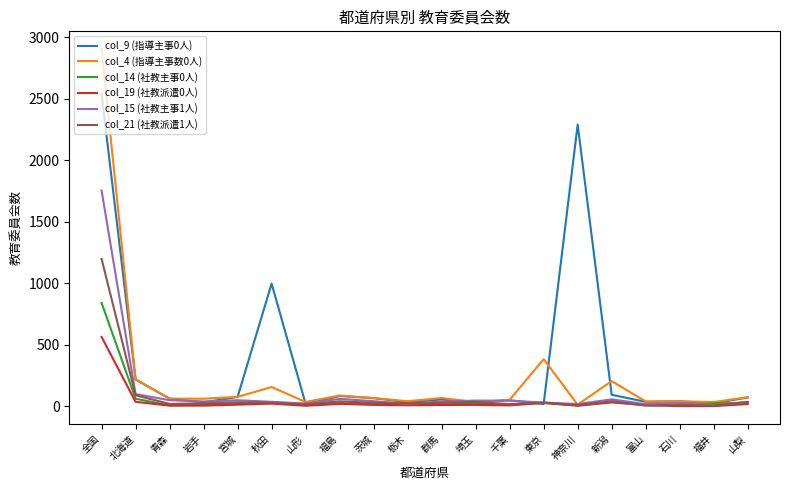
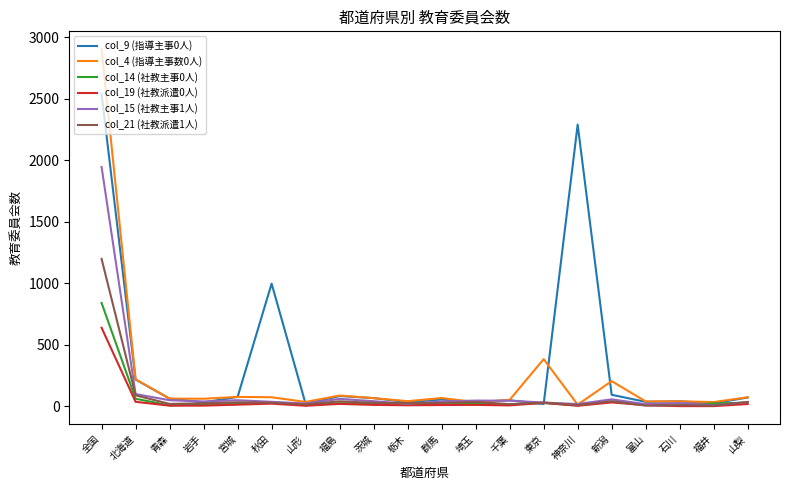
col_19 (社教派遣0人), 全国: 560 -> 640
col_15 (社教主事1人), 全国: 1750 -> 1940
col_4 (指導主事数0人), 秋田: 160 -> 70
